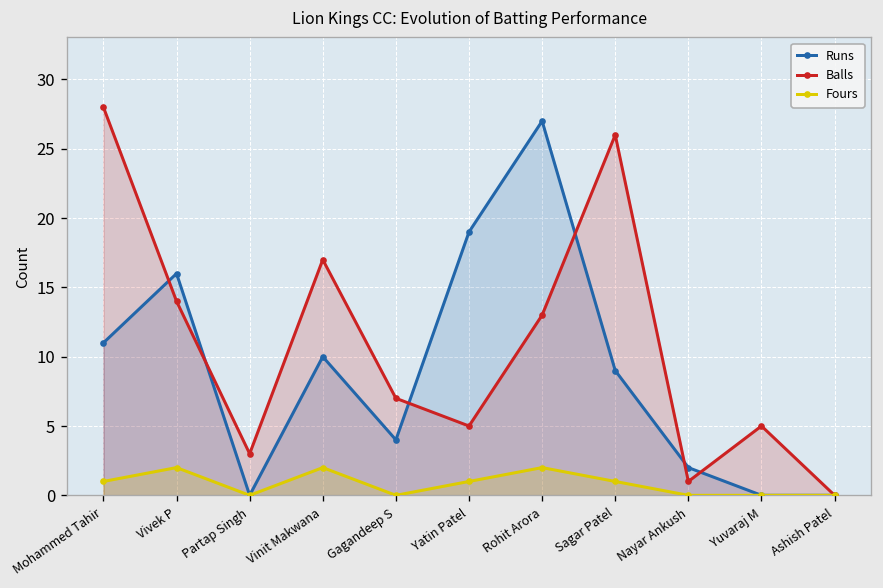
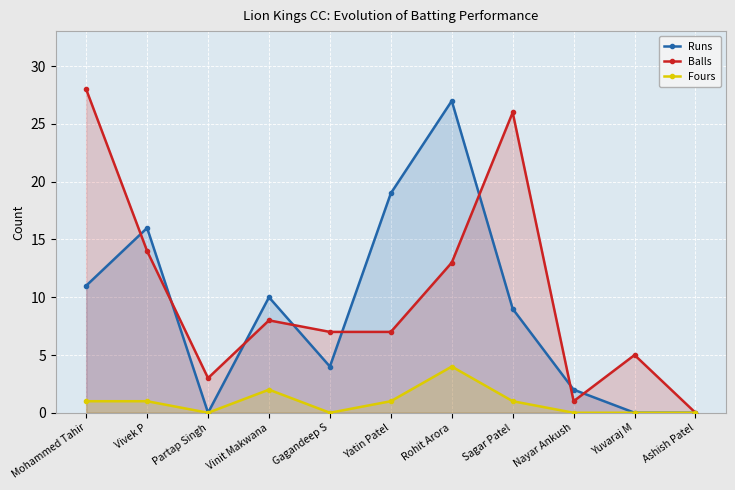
Fours, Vivek P: 2 -> 1
Balls, Vinit Makwana: 17 -> 8
Balls, Yatin Patel: 5 -> 7
Fours, Rohit Arora: 2 -> 4
